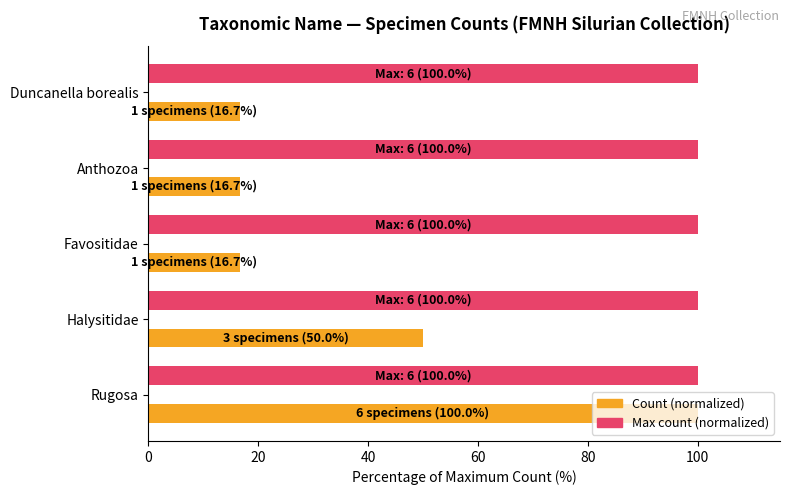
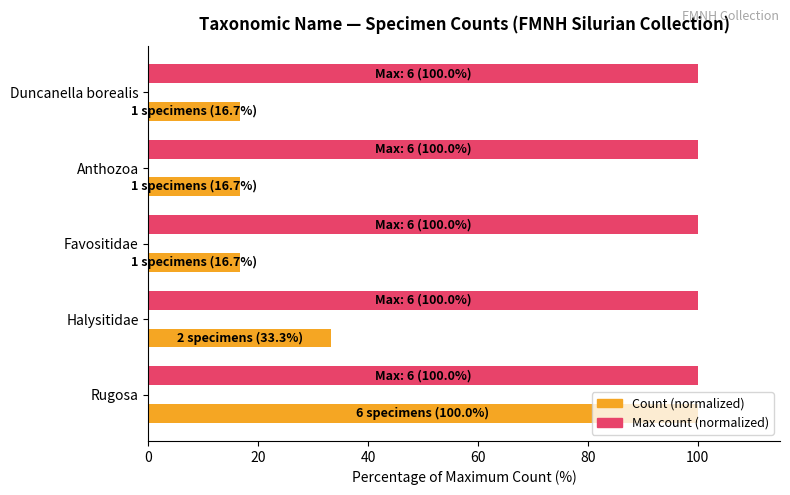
Count (normalized), Halysitidae: 3 specimens (50.0%) -> 2 specimens (33.3%)
